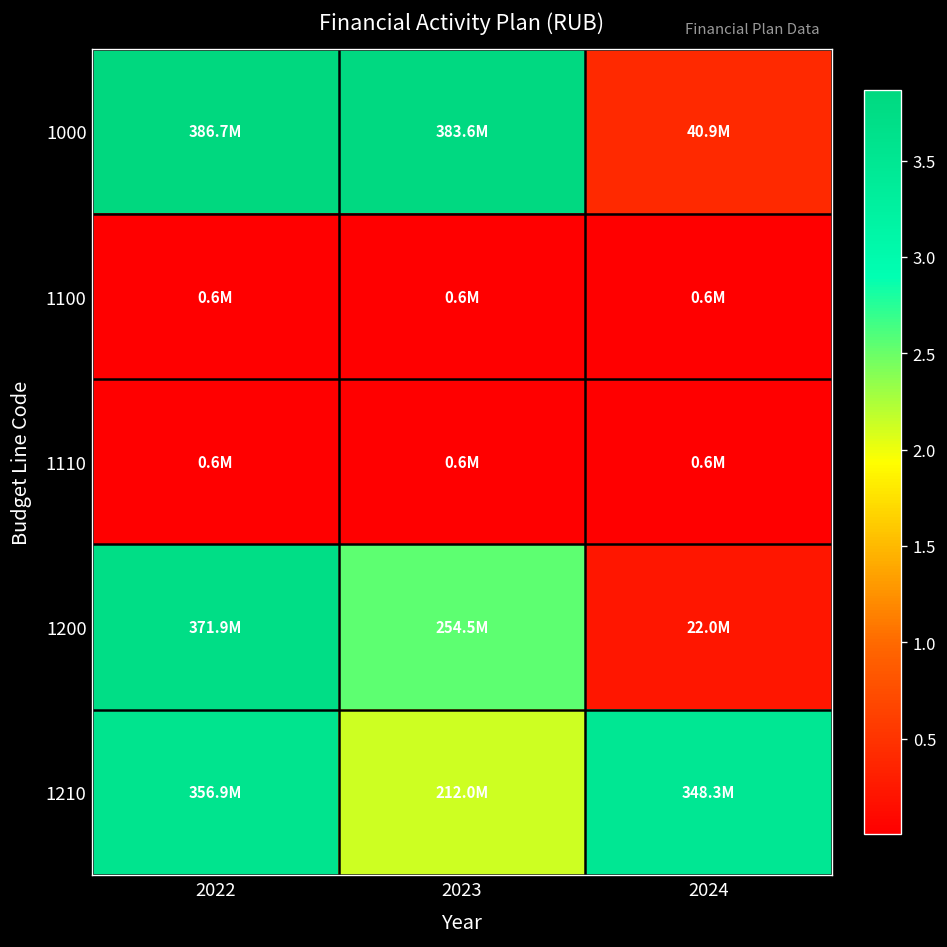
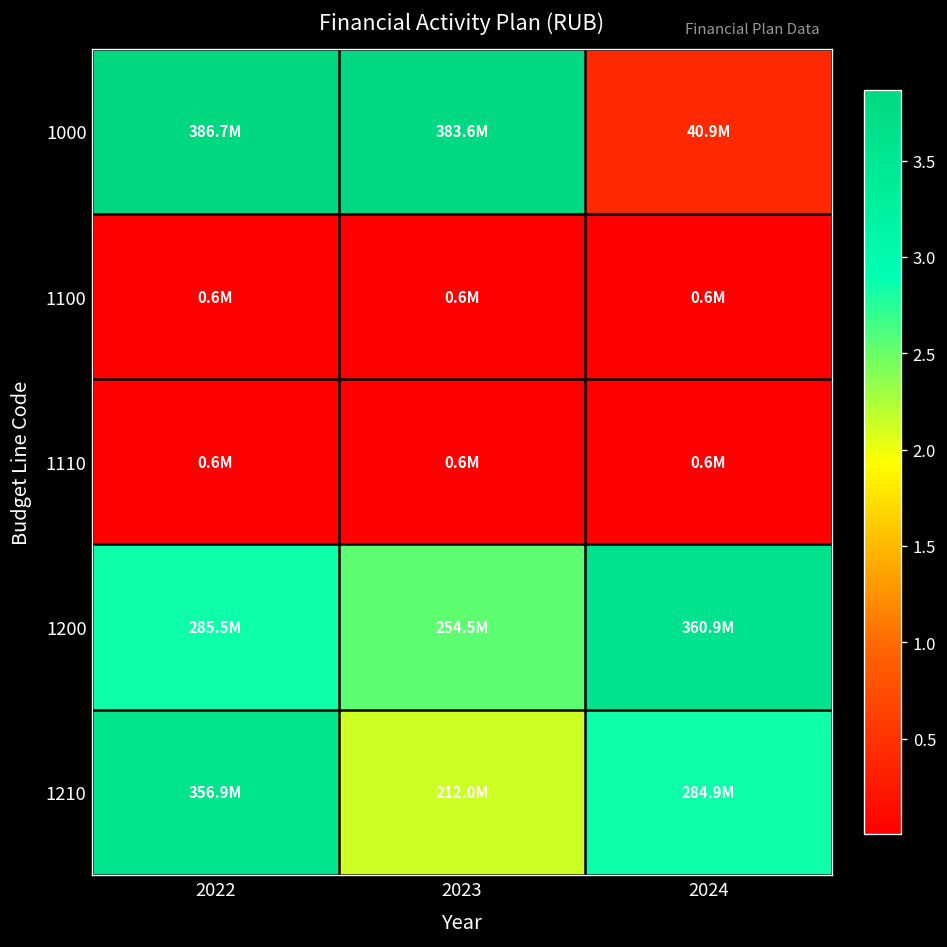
1200, 2022: 371.9M -> 285.5M
1200, 2024: 22.0M -> 360.9M
1210, 2024: 348.3M -> 284.9M
